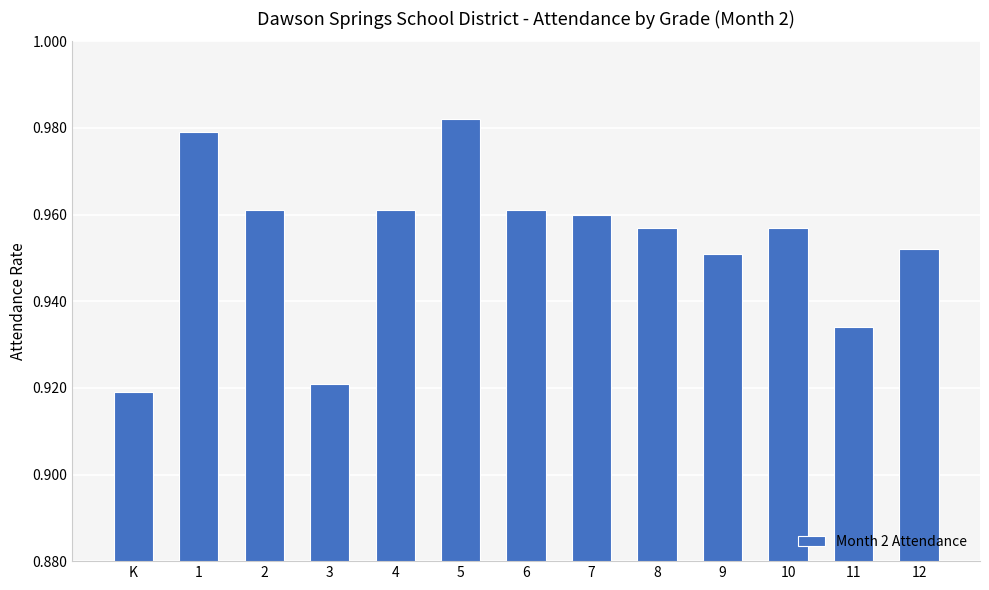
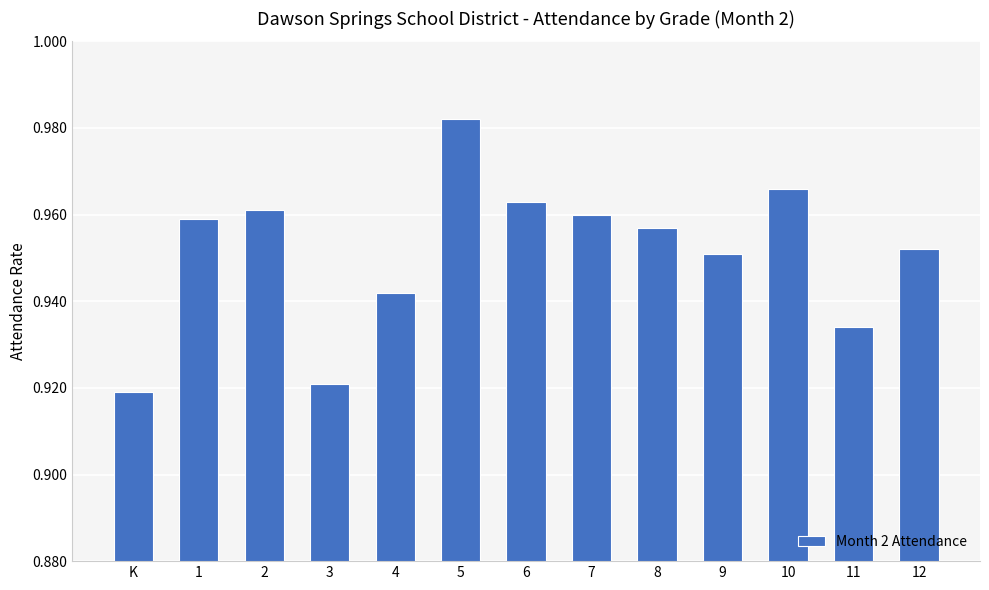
1: 0.979 -> 0.959
4: 0.961 -> 0.942
6: 0.961 -> 0.963
10: 0.957 -> 0.966
